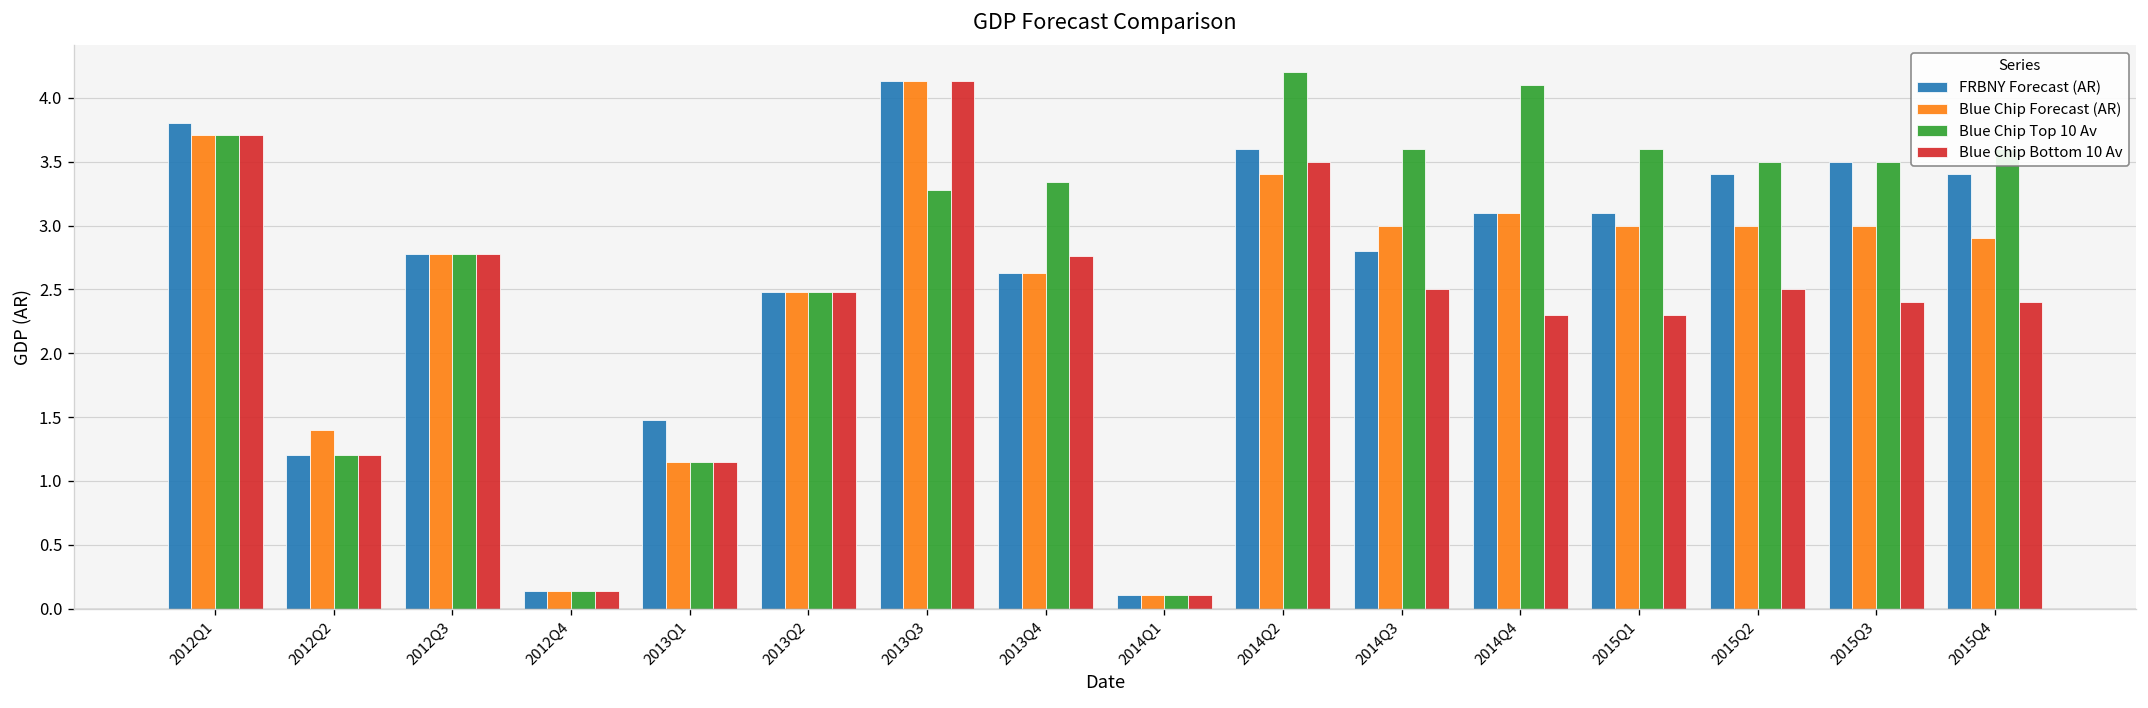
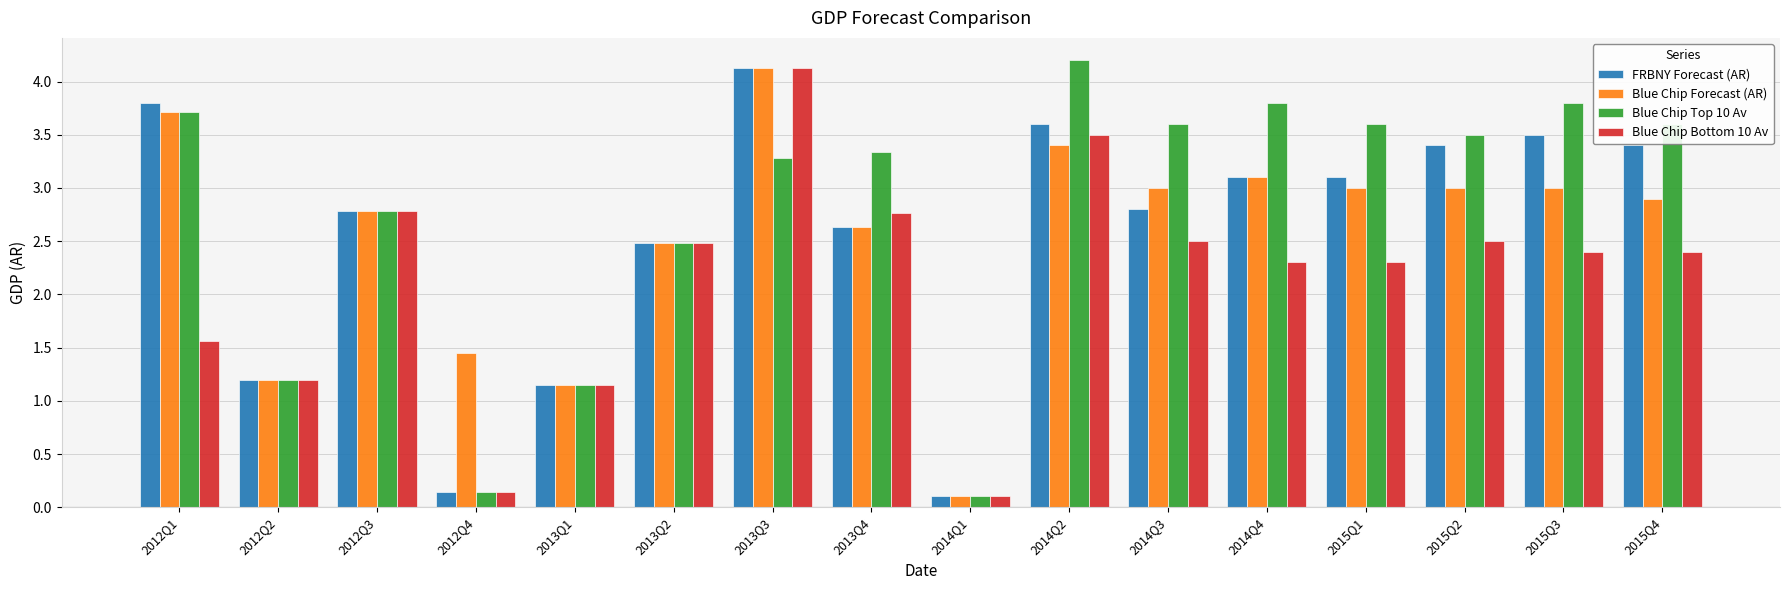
Blue Chip Bottom 10 Av, 2012Q1: 3.71 -> 1.56
Blue Chip Forecast (AR), 2012Q2: 1.4 -> 1.2
Blue Chip Forecast (AR), 2012Q4: 0.14 -> 1.45
FRBNY Forecast (AR), 2013Q1: 1.48 -> 1.15
Blue Chip Top 10 Av, 2014Q4: 4.1 -> 3.8
Blue Chip Top 10 Av, 2015Q3: 3.5 -> 3.8
